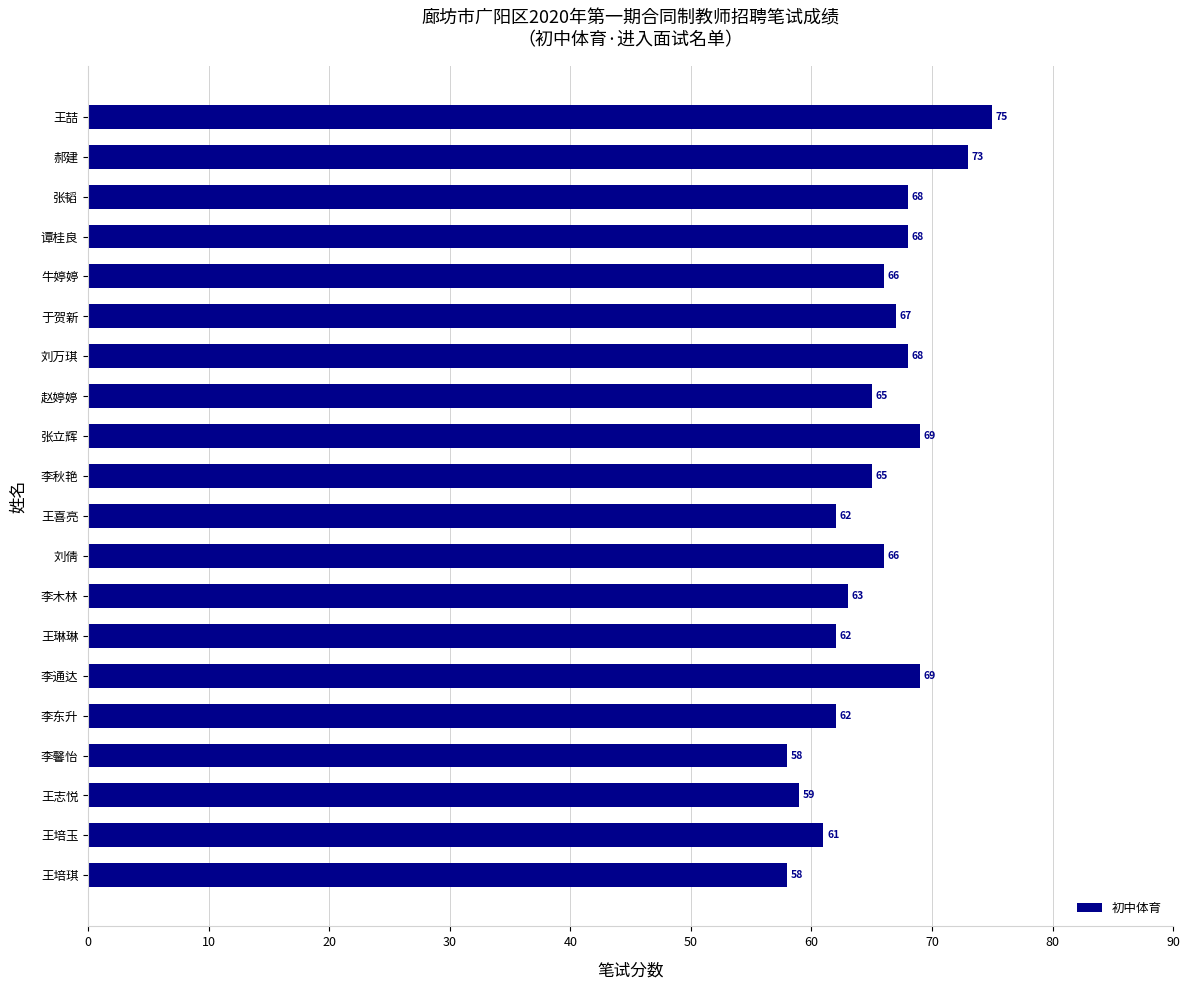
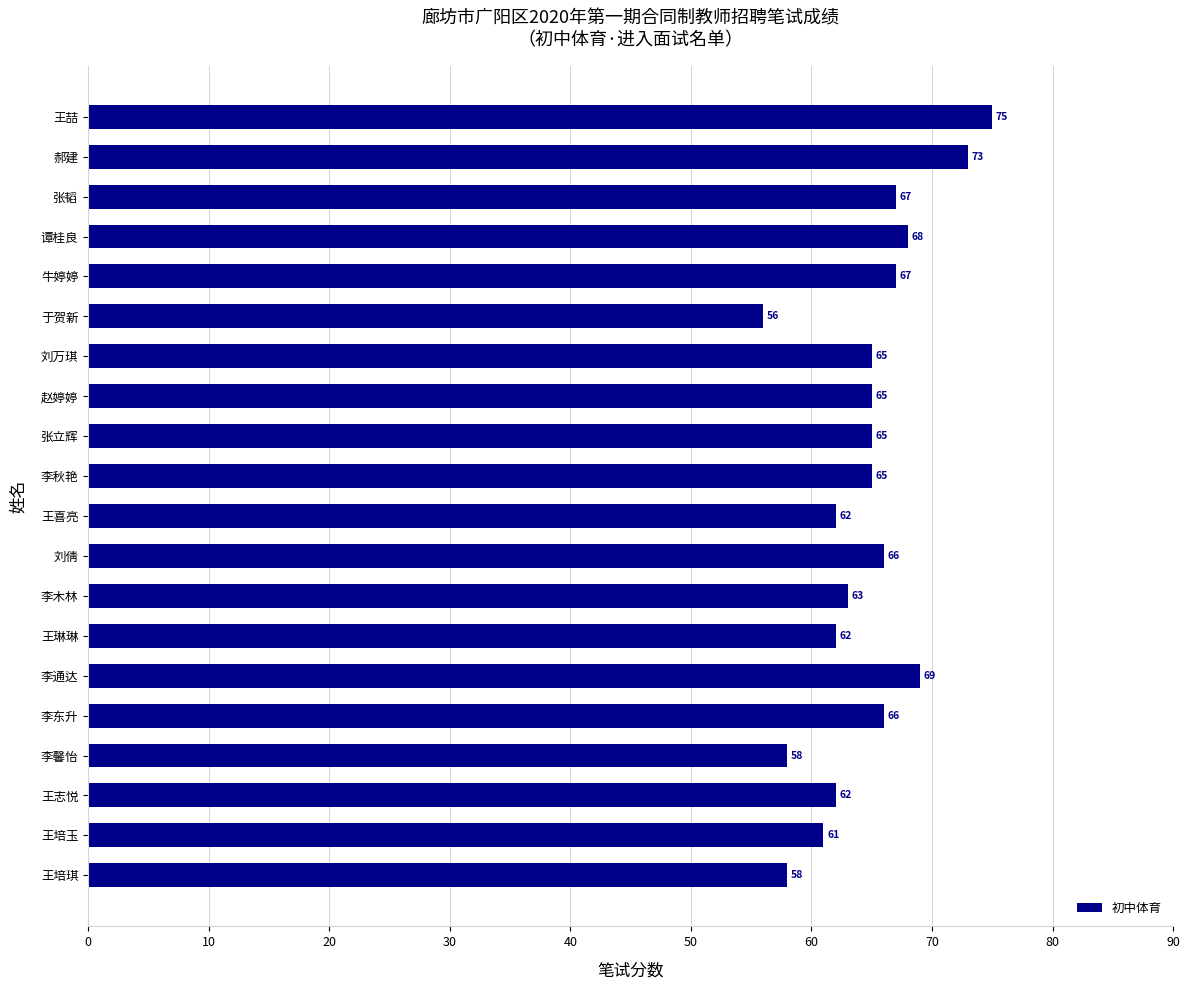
张韬: 68 -> 67
牛婷婷: 66 -> 67
于贺新: 67 -> 56
刘万琪: 68 -> 65
张立辉: 69 -> 65
李东升: 62 -> 66
王志悦: 59 -> 62
